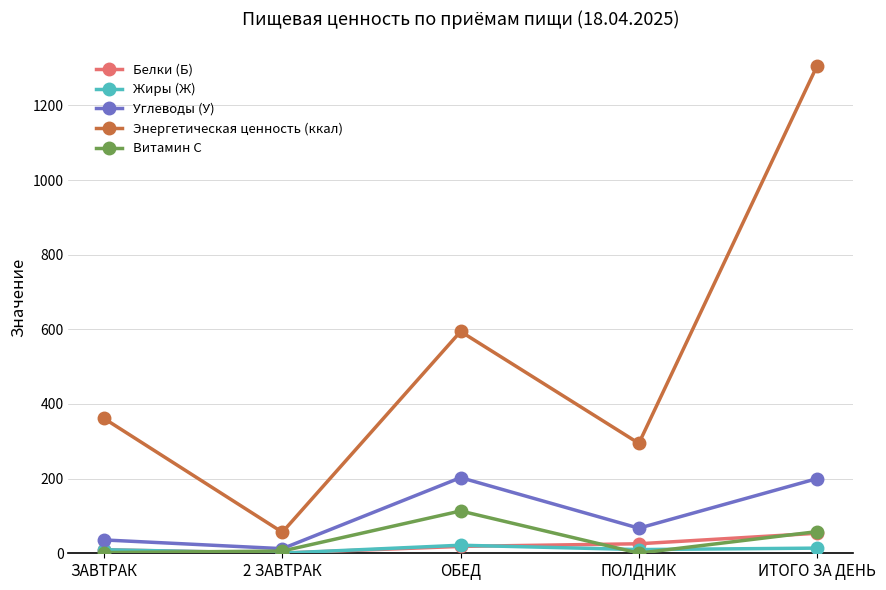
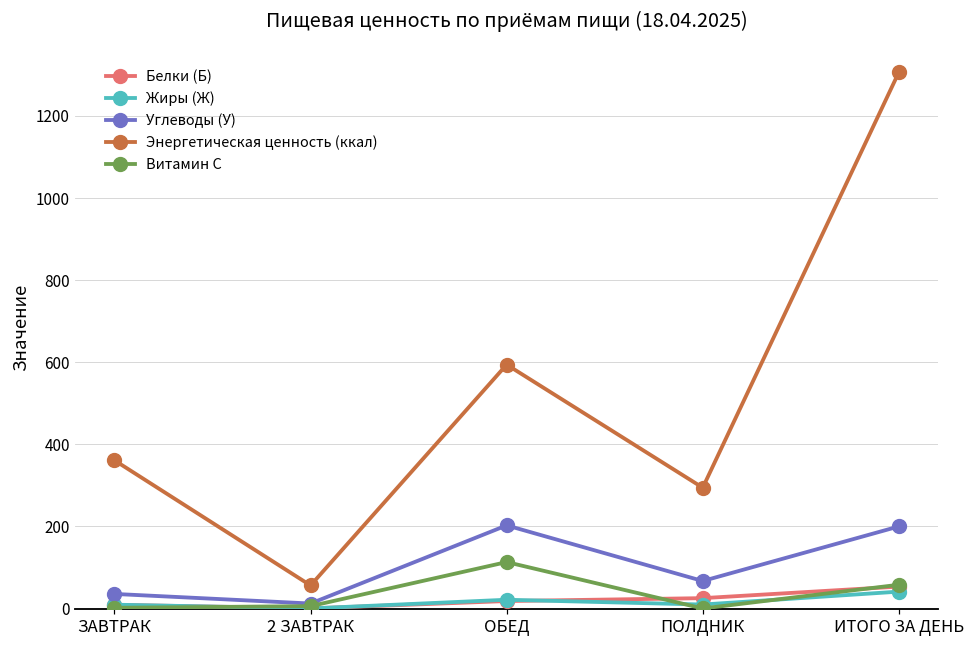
Жиры (Ж), ИТОГО ЗА ДЕНЬ: 10 -> 40
